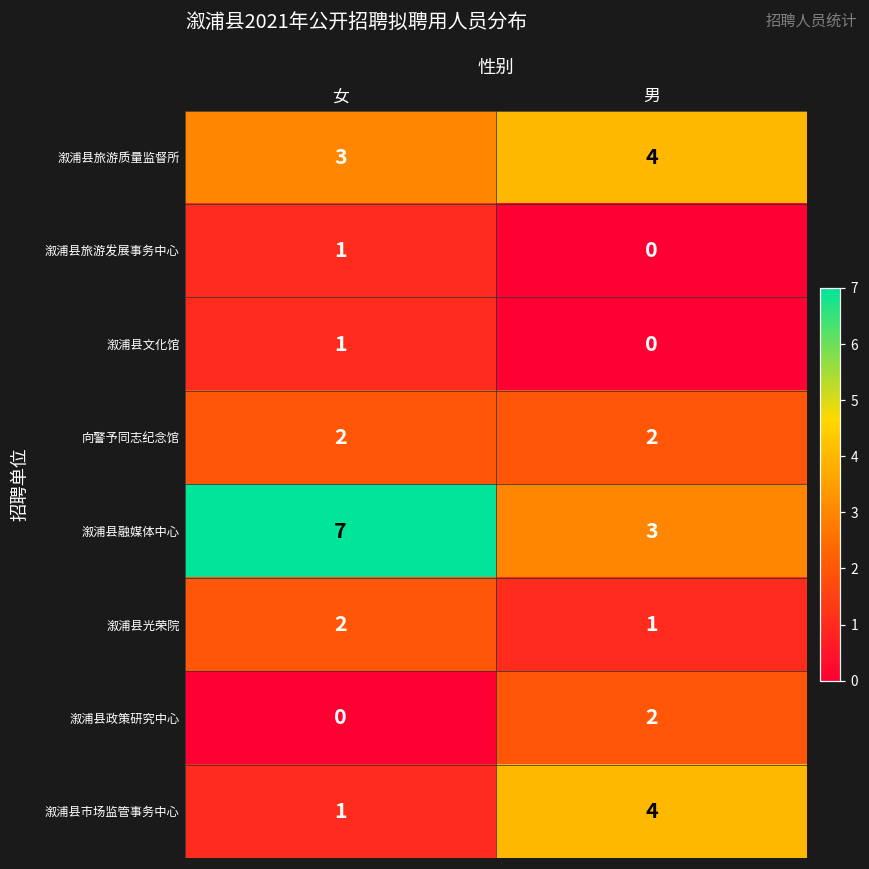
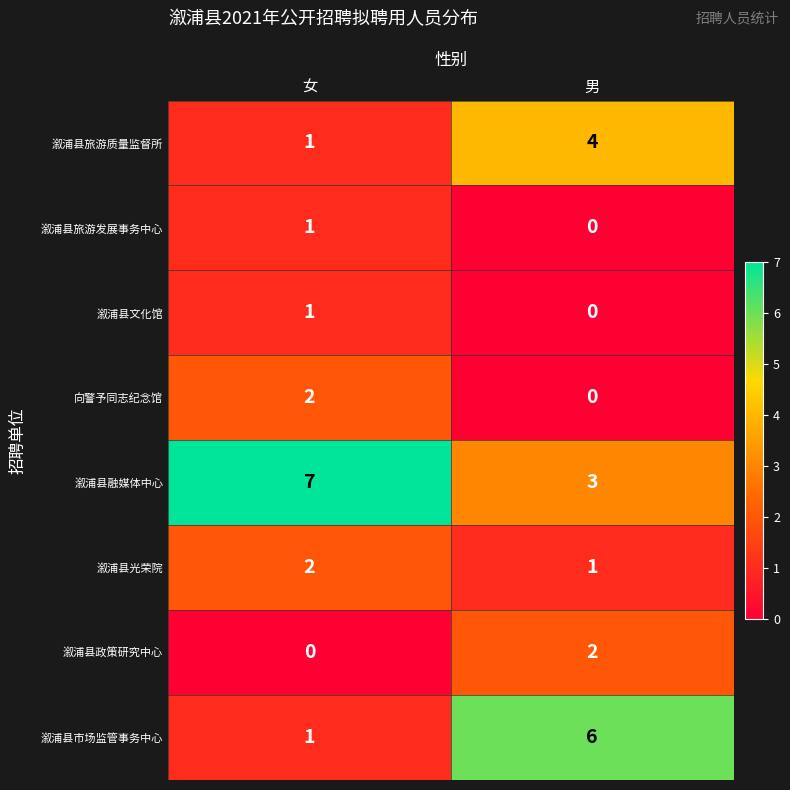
溆浦县旅游质量监督所, 女: 3 -> 1
向警予同志纪念馆, 男: 2 -> 0
溆浦县市场监管事务中心, 男: 4 -> 6
